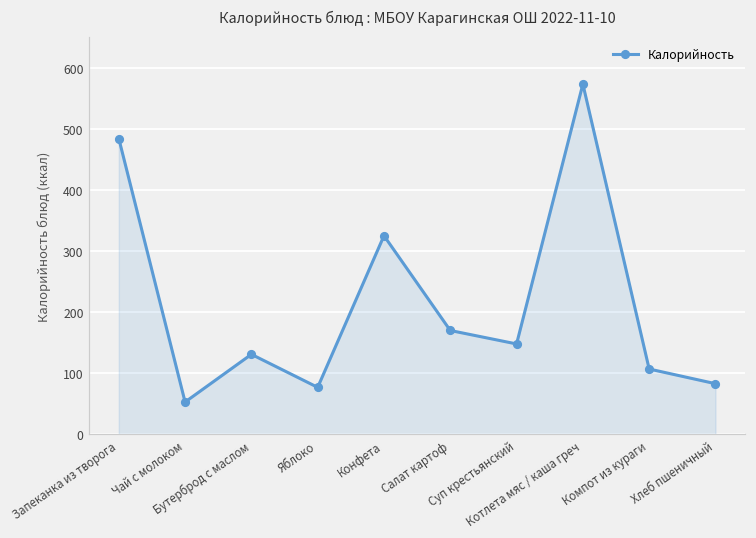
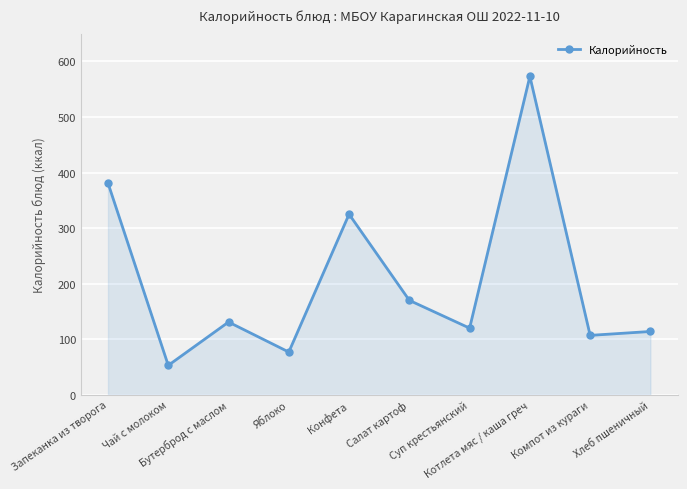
Запеканка из творога: 480 -> 380
Суп крестьянский: 150 -> 120
Хлеб пшеничный: 80 -> 110
